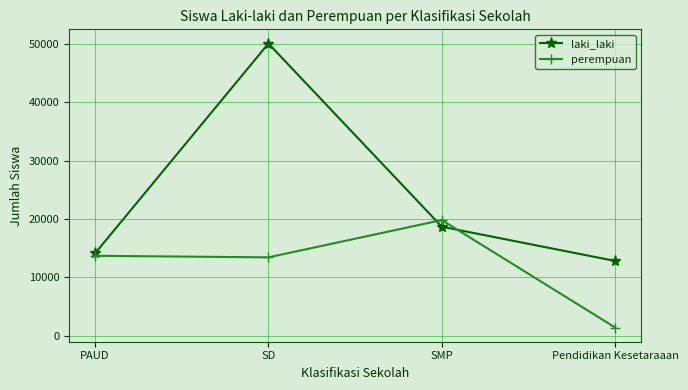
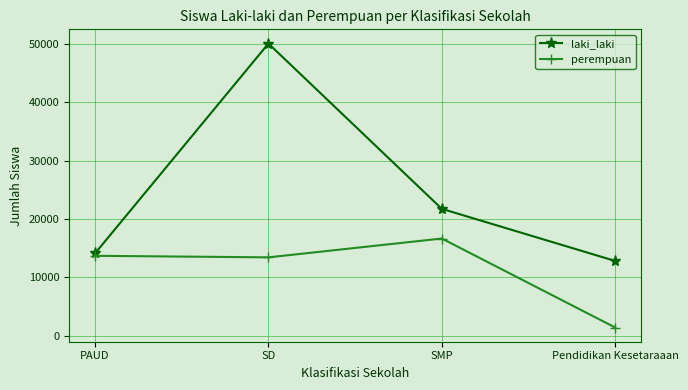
laki_laki, SMP: 19000 -> 22000
perempuan, SMP: 20000 -> 17000
